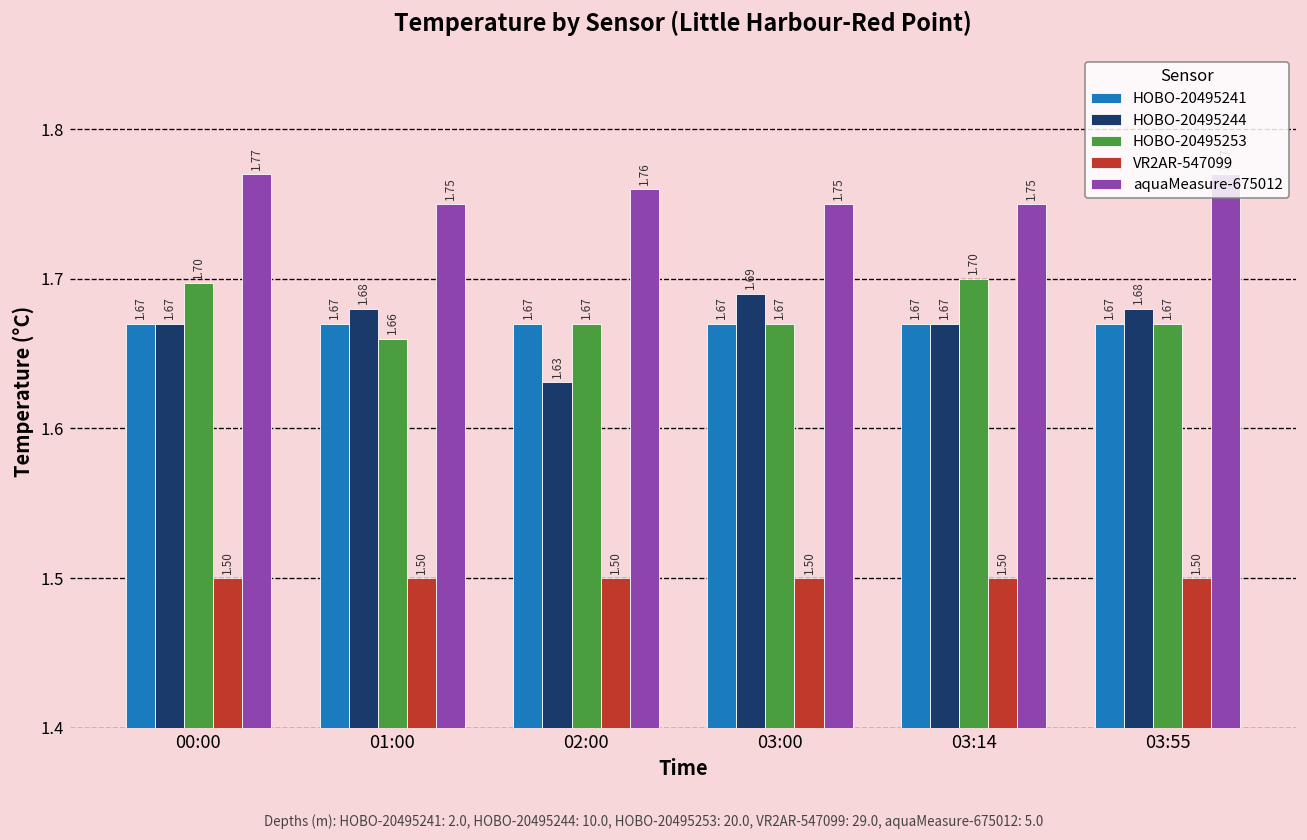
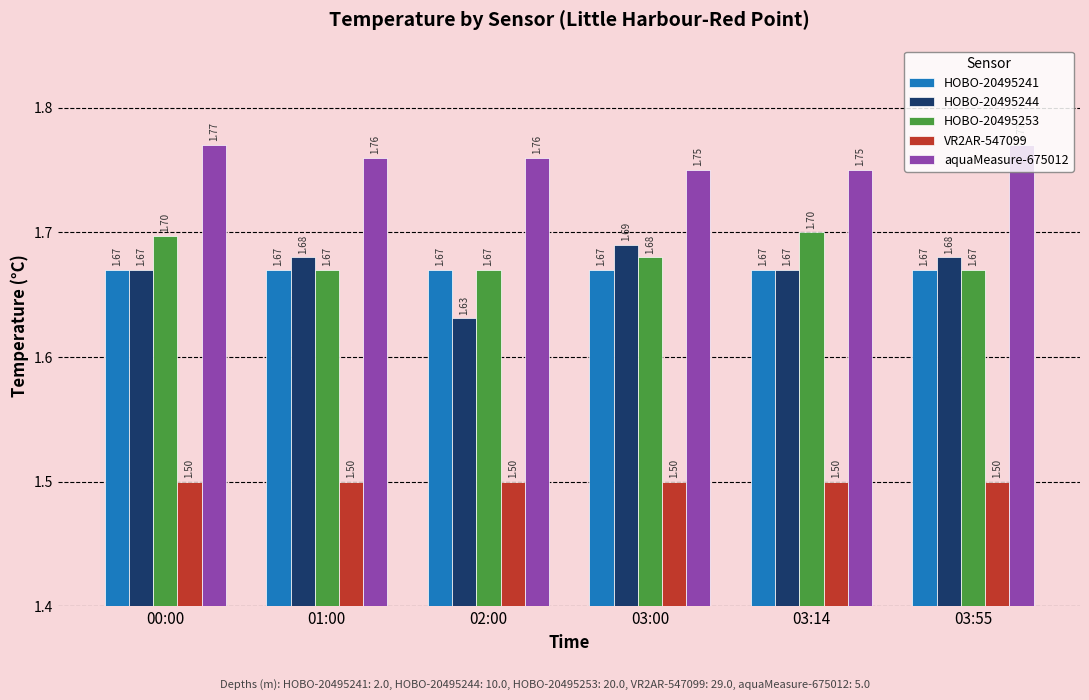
HOBO-20495253, 01:00: 1.66 -> 1.67
aquaMeasure-675012, 01:00: 1.75 -> 1.76
HOBO-20495253, 03:00: 1.67 -> 1.68
